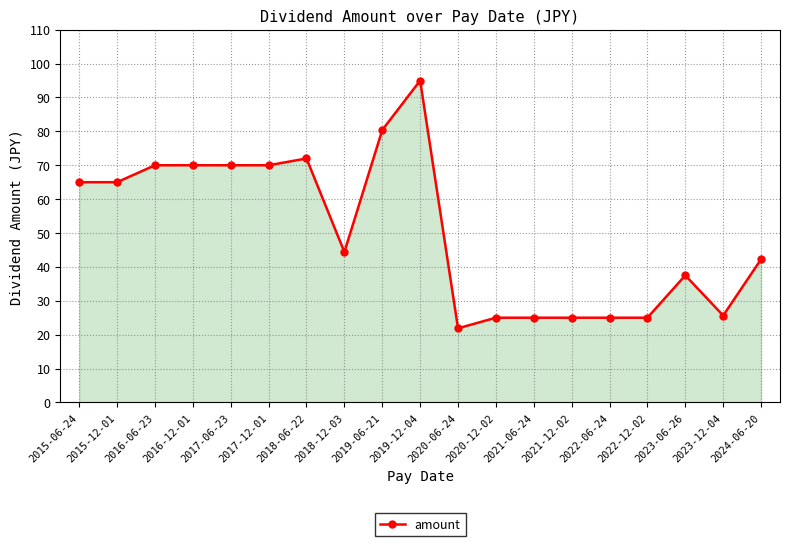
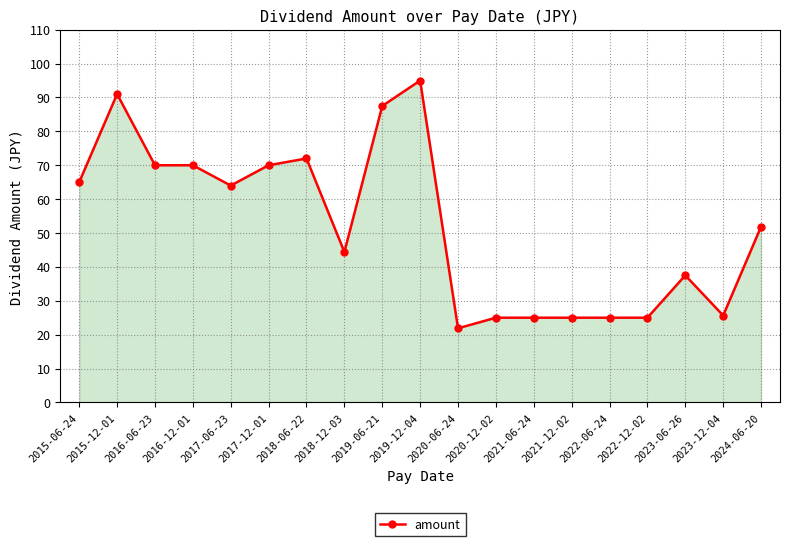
2015-12-01: 65 -> 91
2017-06-23: 70 -> 64
2019-06-21: 80 -> 88
2024-06-20: 42 -> 52
